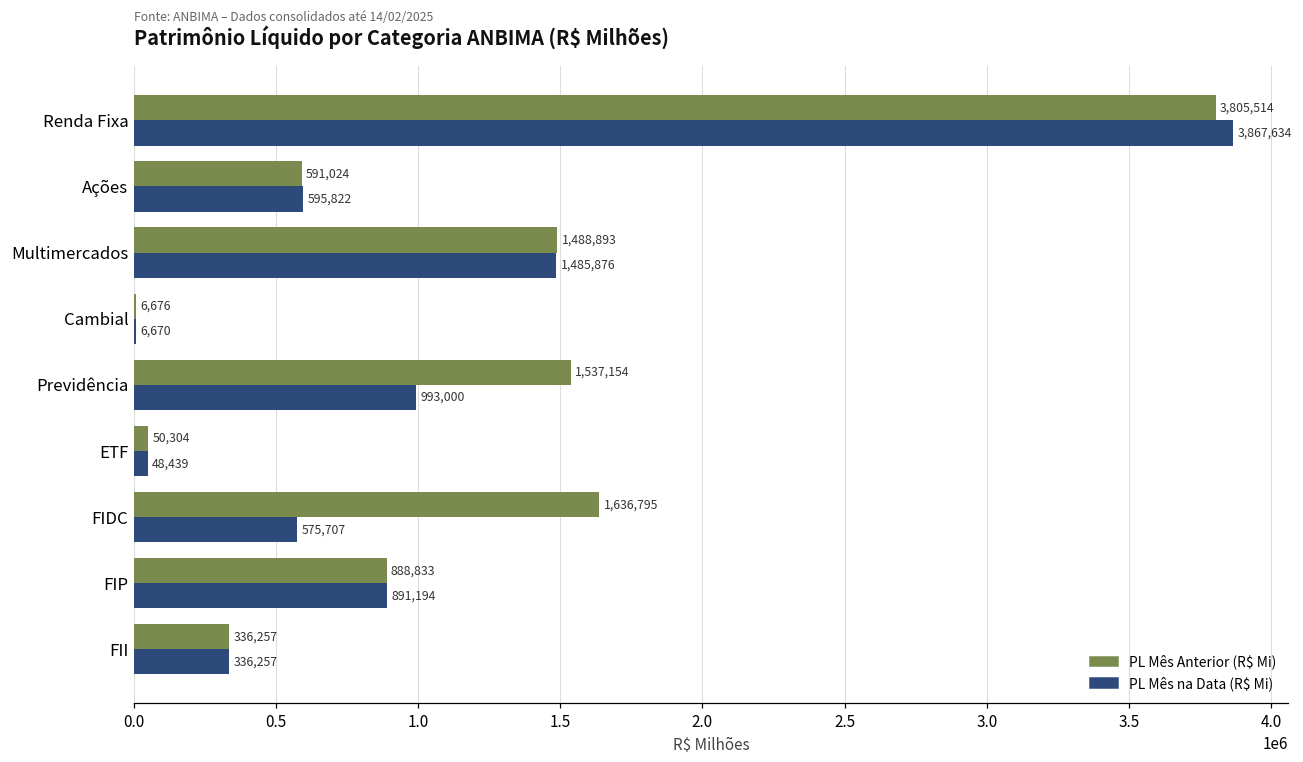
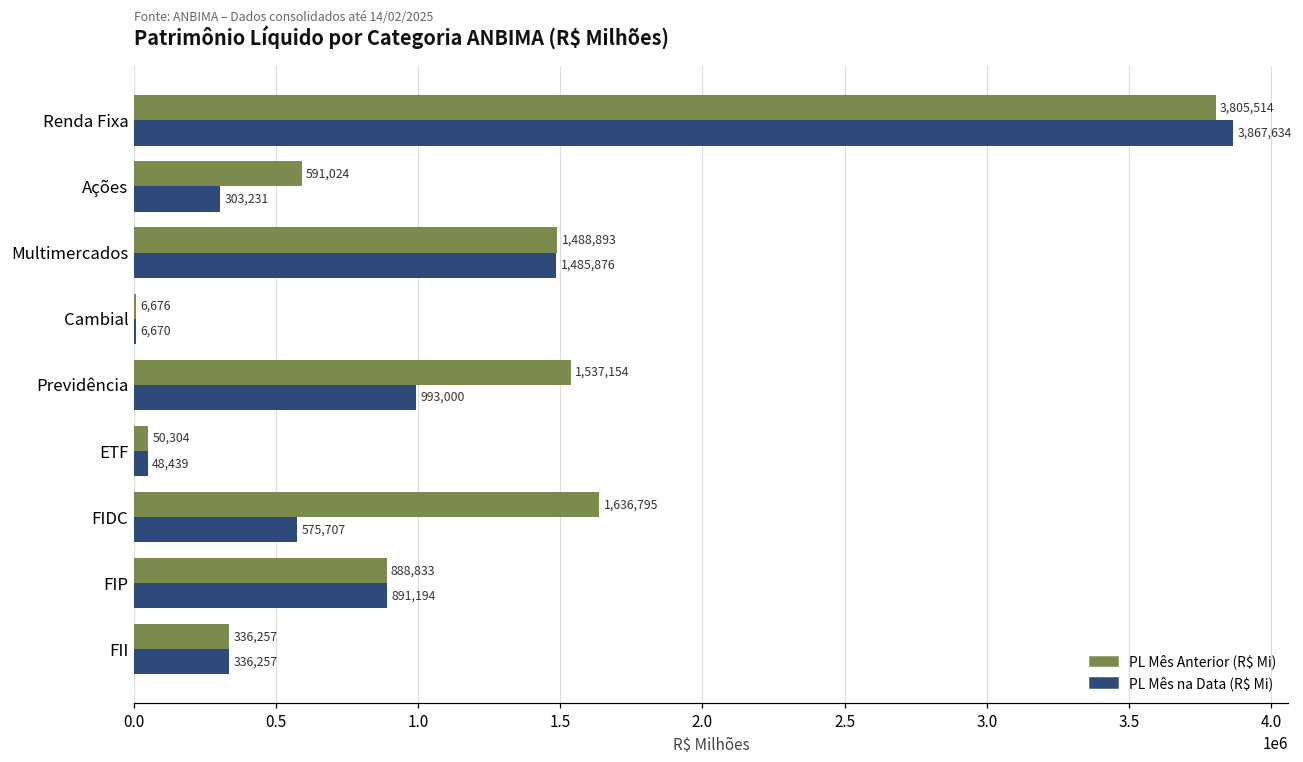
PL Mês na Data (R$ Mi), Ações: 595,822 -> 303,231
